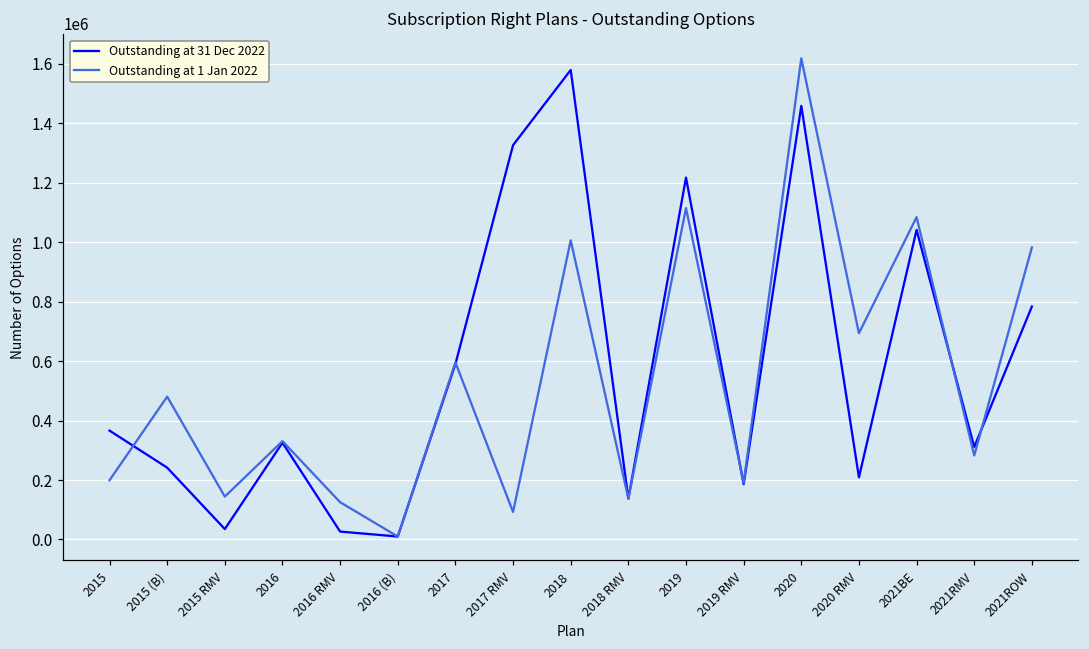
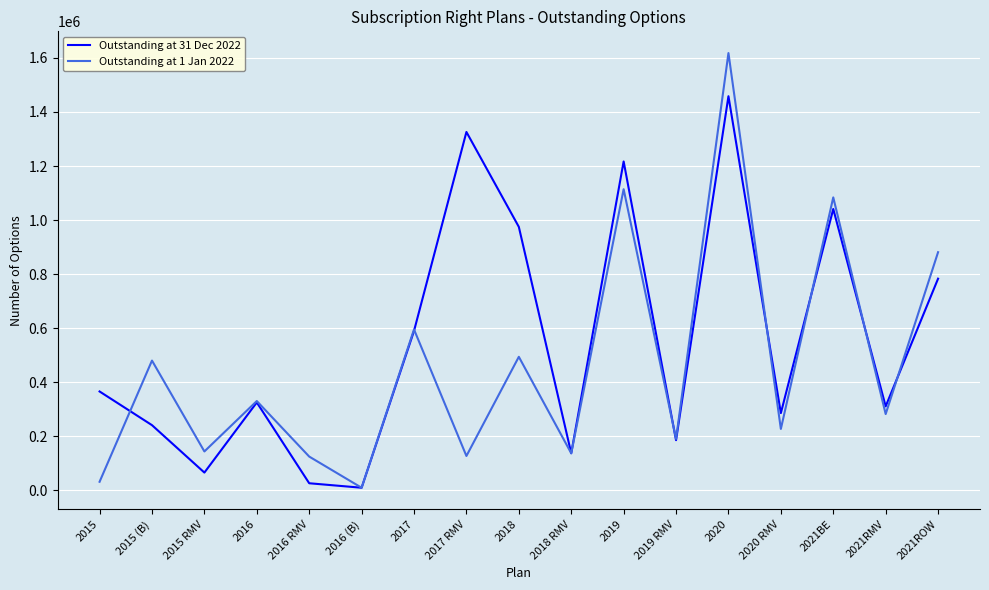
Outstanding at 1 Jan 2022, 2015: 200000 -> 30000
Outstanding at 31 Dec 2022, 2015 RMV: 40000 -> 70000
Outstanding at 1 Jan 2022, 2017 RMV: 90000 -> 130000
Outstanding at 31 Dec 2022, 2018: 1580000 -> 970000
Outstanding at 1 Jan 2022, 2018: 1010000 -> 490000
Outstanding at 31 Dec 2022, 2020 RMV: 210000 -> 290000
Outstanding at 1 Jan 2022, 2020 RMV: 690000 -> 230000
Outstanding at 1 Jan 2022, 2021ROW: 980000 -> 880000
